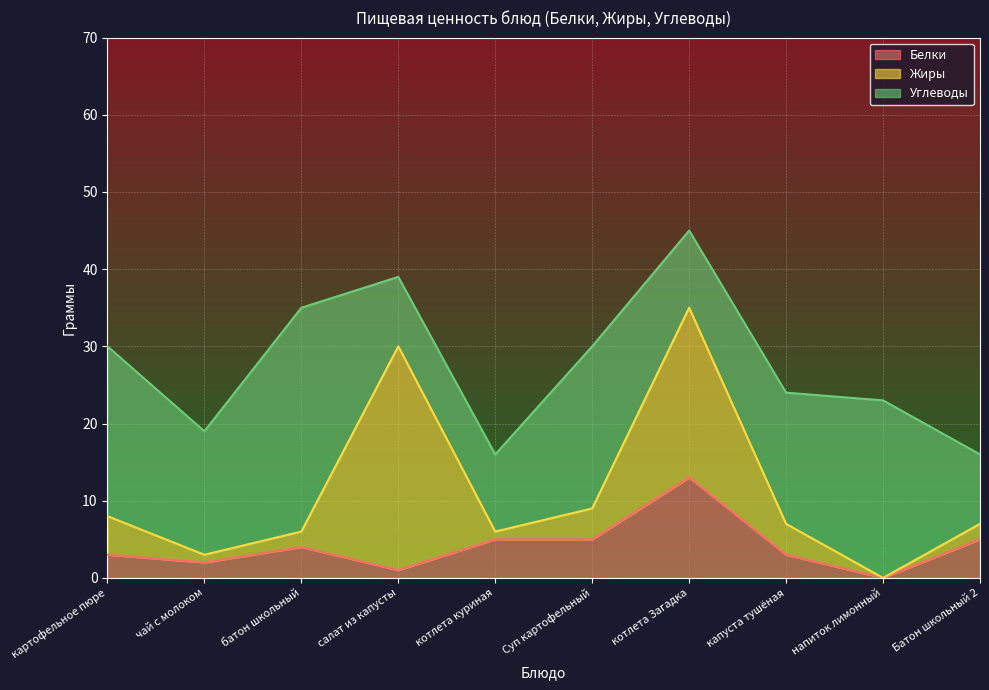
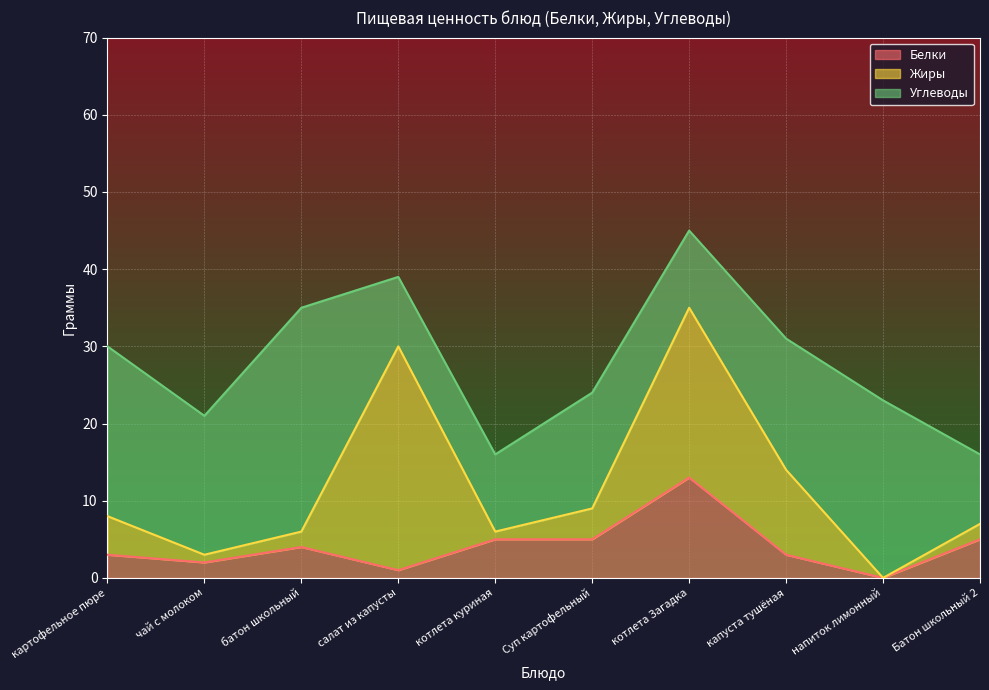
Углеводы, чай с молоком: 16 -> 18
Углеводы, Суп картофельный: 21 -> 15
Жиры, капуста тушёная: 4 -> 11
